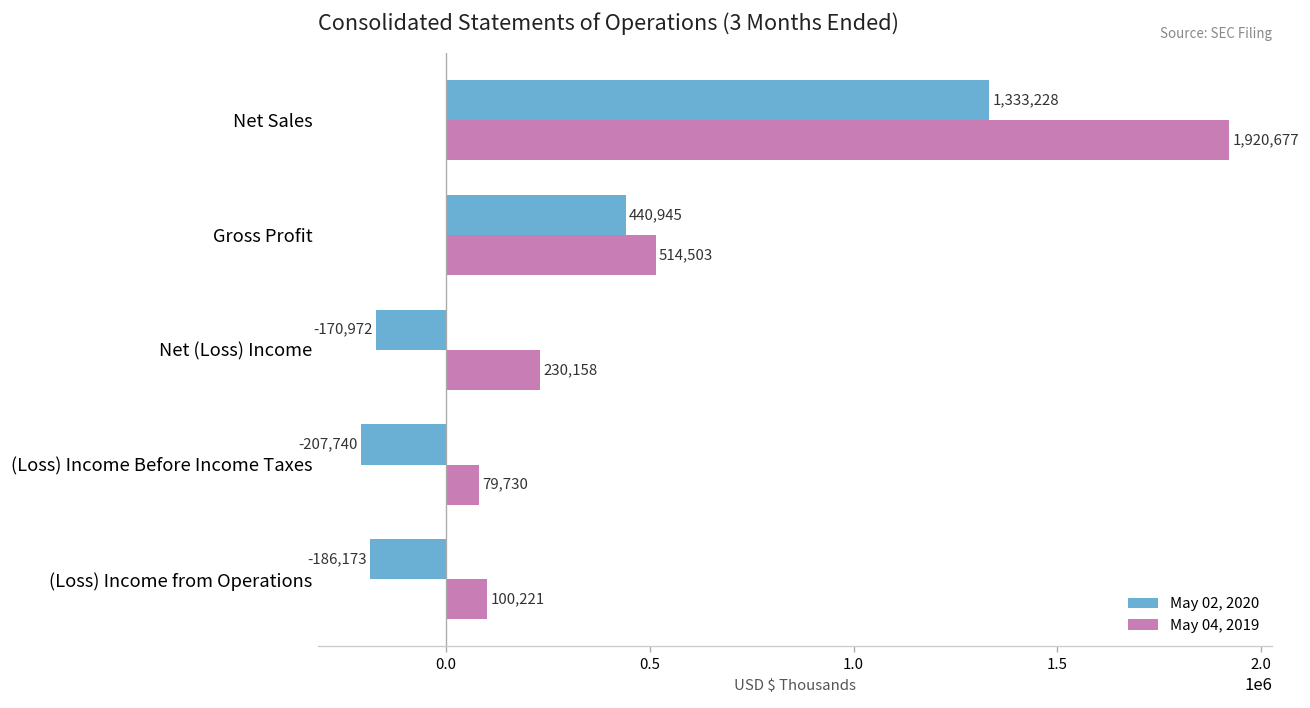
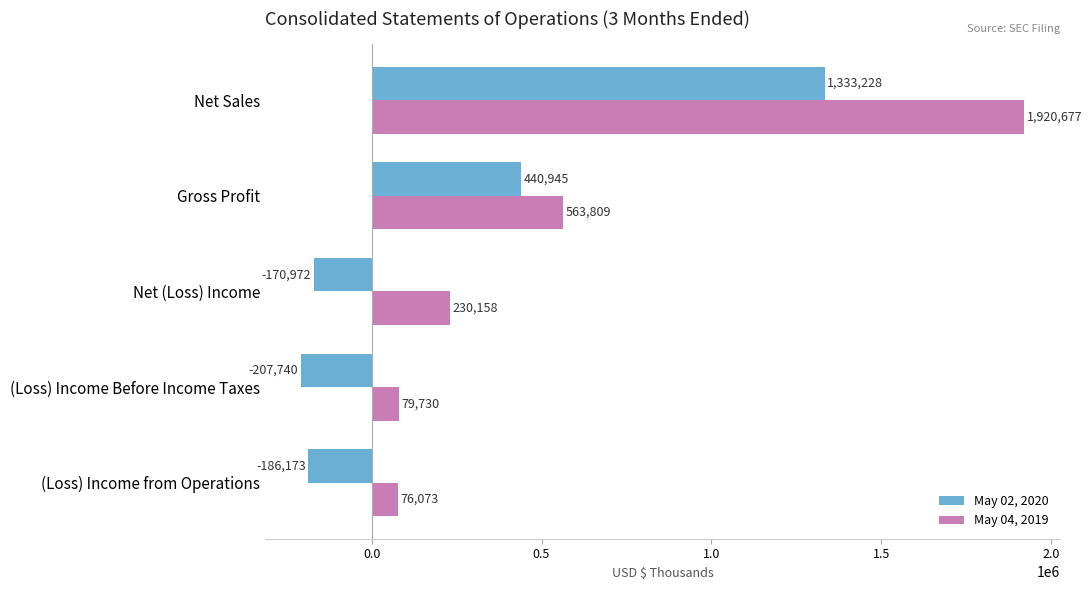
May 04, 2019, Gross Profit: 514,503 -> 563,809
May 04, 2019, (Loss) Income from Operations: 100,221 -> 76,073
